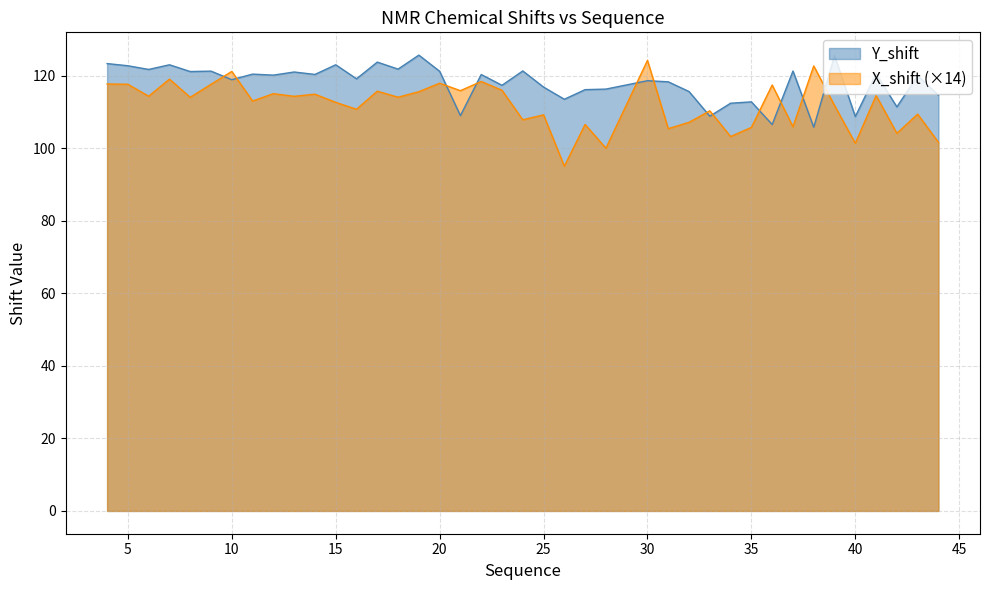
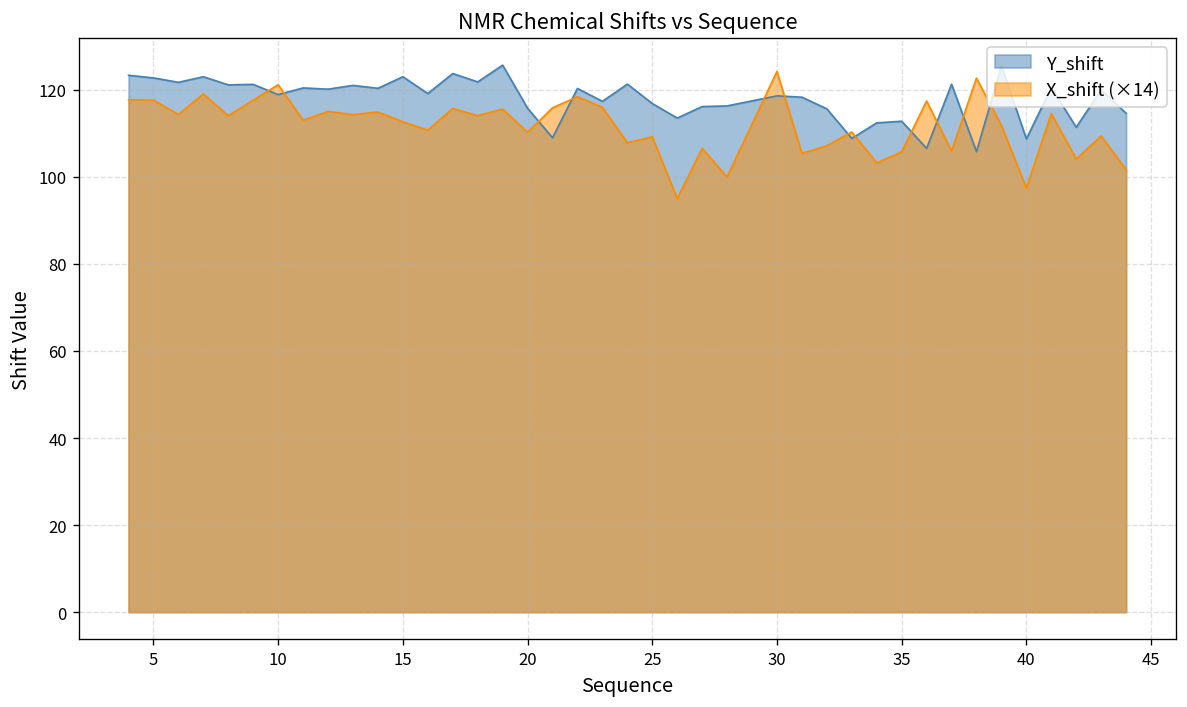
Y_shift, 20: 121 -> 116
X_shift (×14), 20: 118 -> 110
X_shift (×14), 40: 101 -> 97
